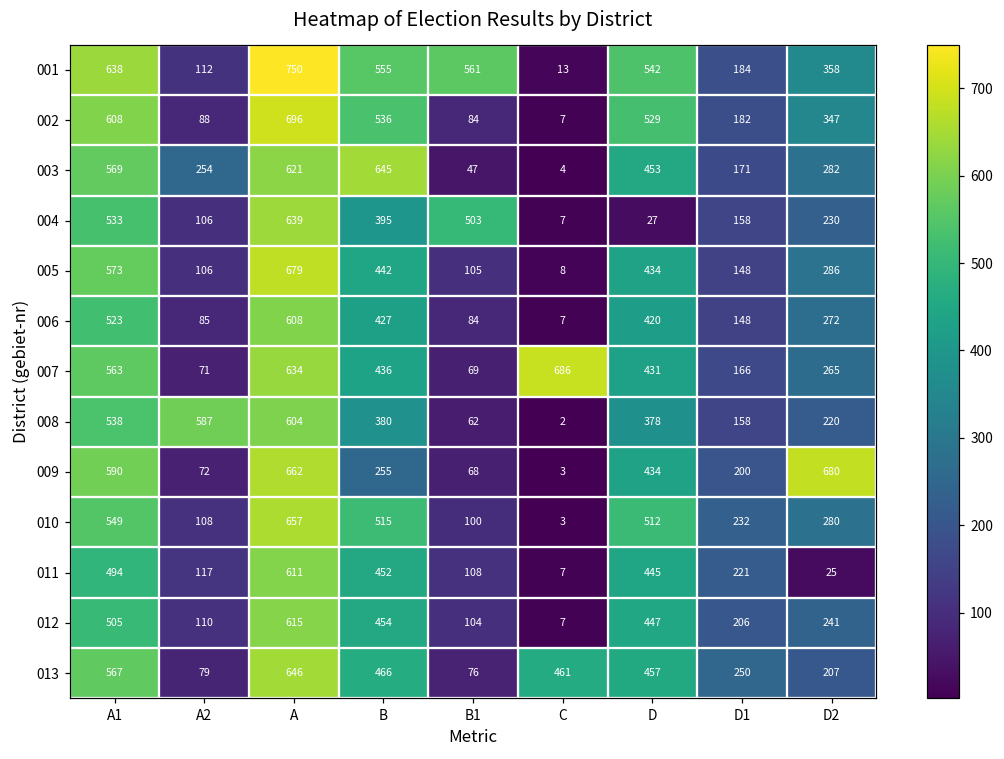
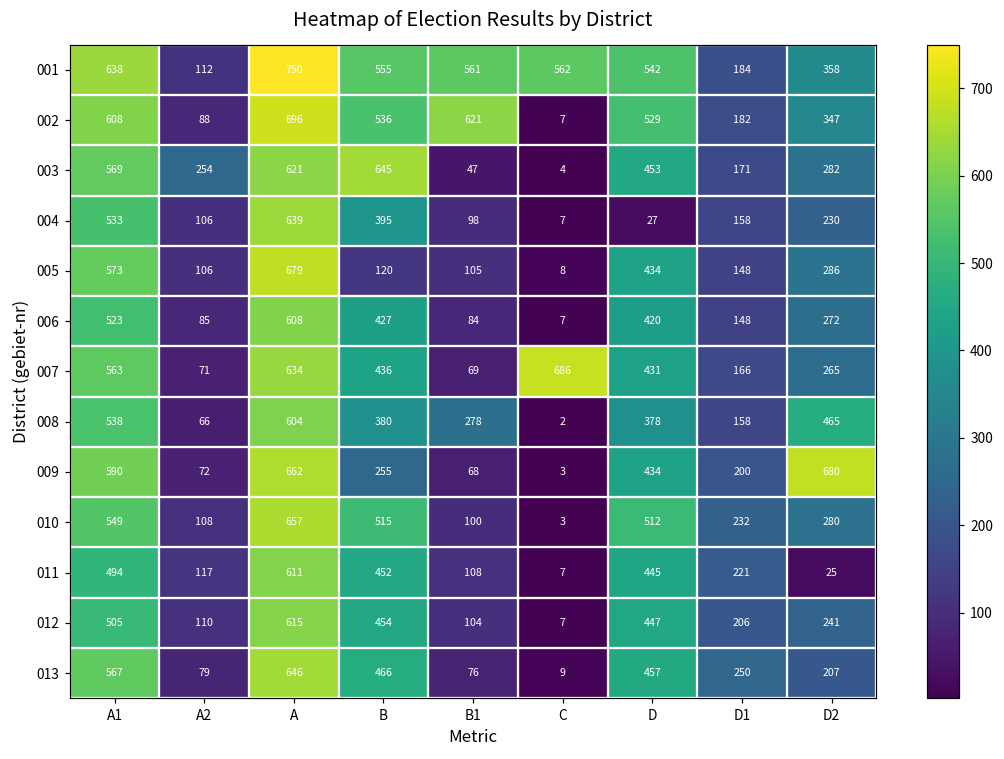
001, C: 13 -> 562
002, B1: 84 -> 621
004, B1: 503 -> 98
005, B: 442 -> 120
008, A2: 587 -> 66
008, B1: 62 -> 278
008, D2: 220 -> 465
013, C: 461 -> 9
